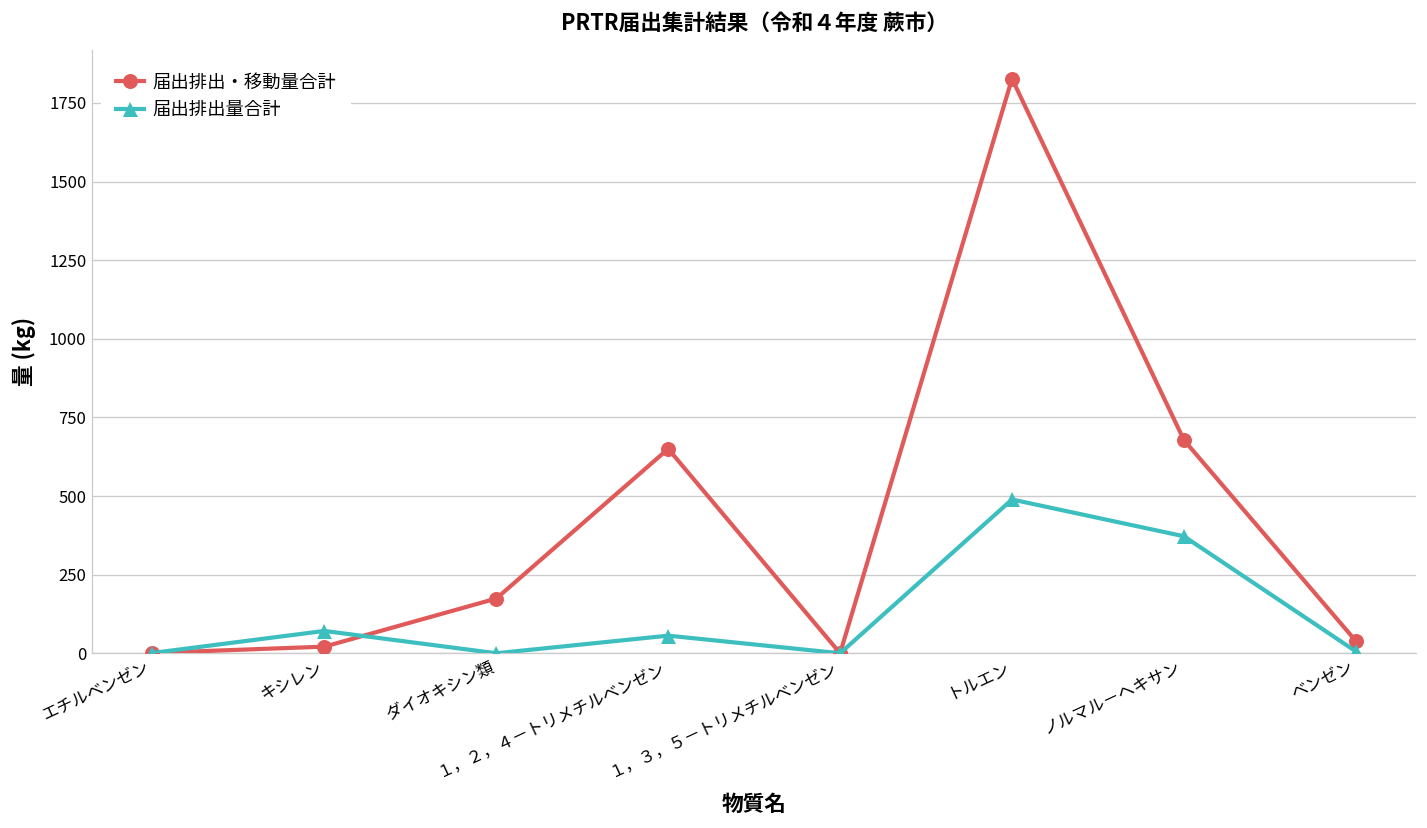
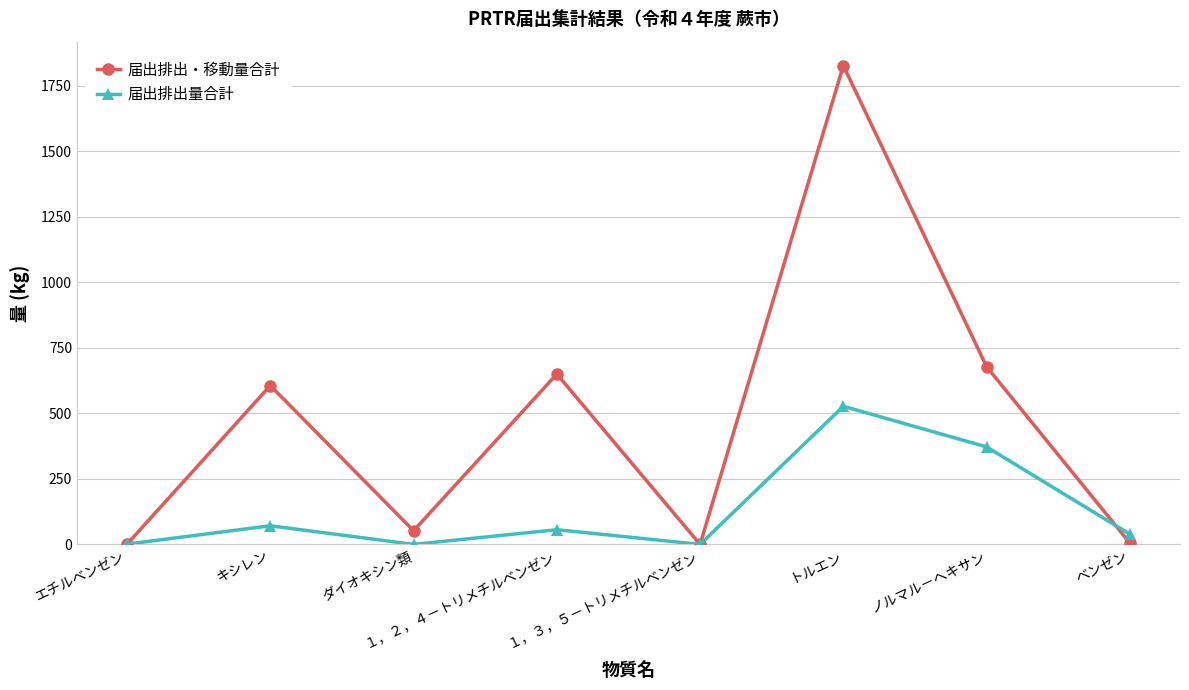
届出排出・移動量合計, キシレン: 20 -> 610
届出排出・移動量合計, ダイオキシン類: 170 -> 50
届出排出量合計, トルエン: 490 -> 530
届出排出・移動量合計, ベンゼン: 40 -> 10
届出排出量合計, ベンゼン: 10 -> 40
